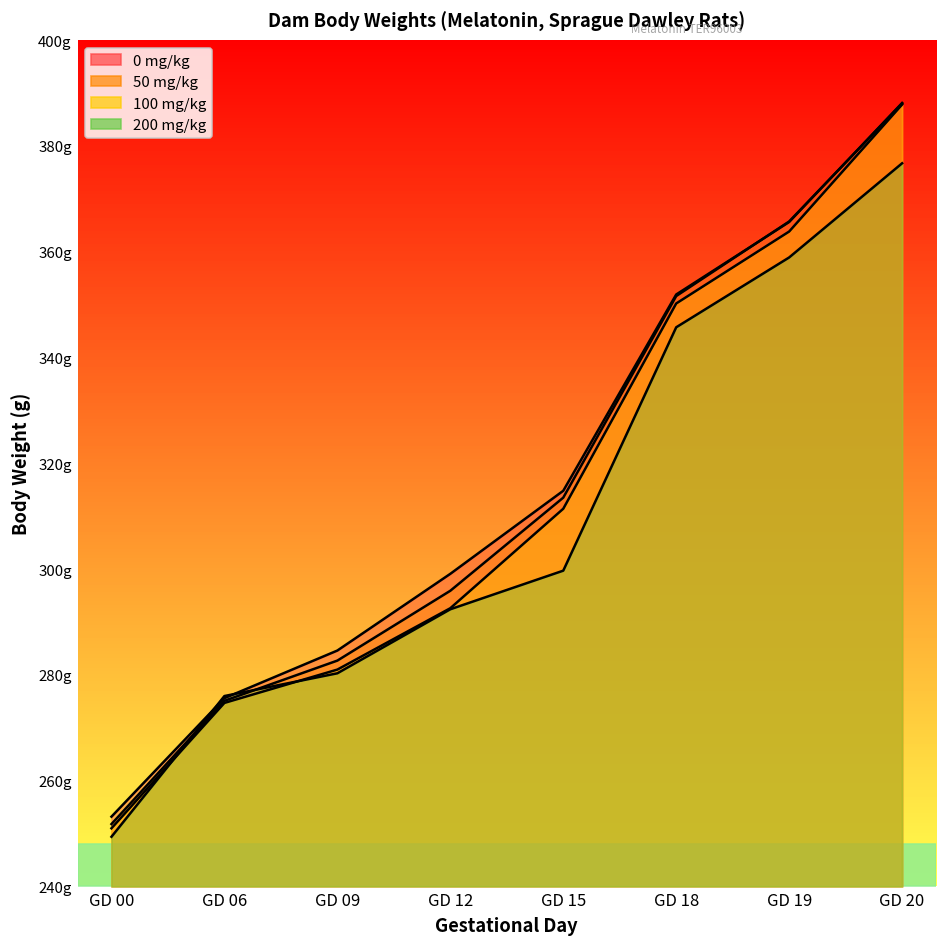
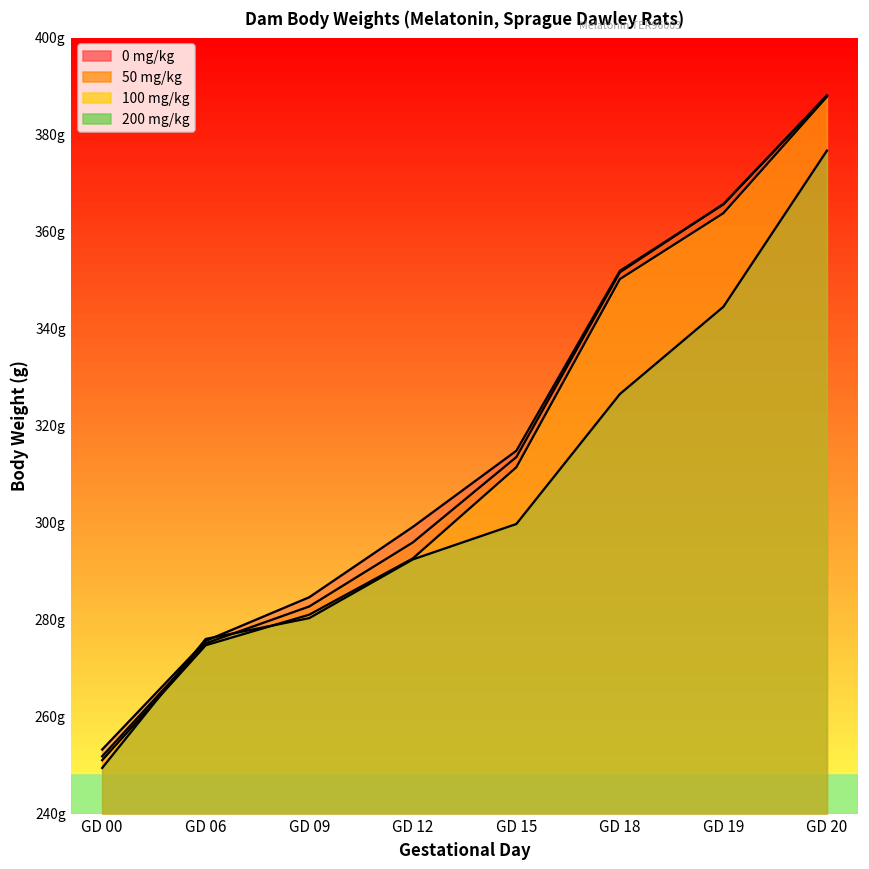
200 mg/kg, GD 18: 346g -> 327g
200 mg/kg, GD 19: 359g -> 345g
